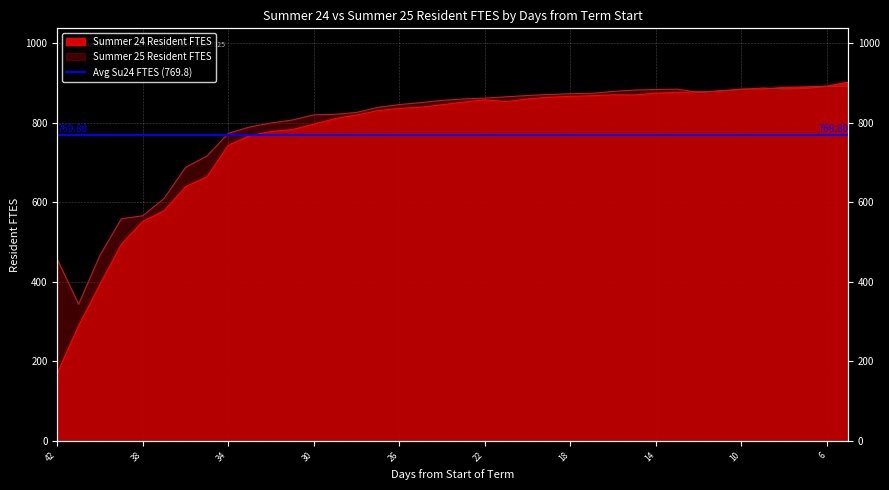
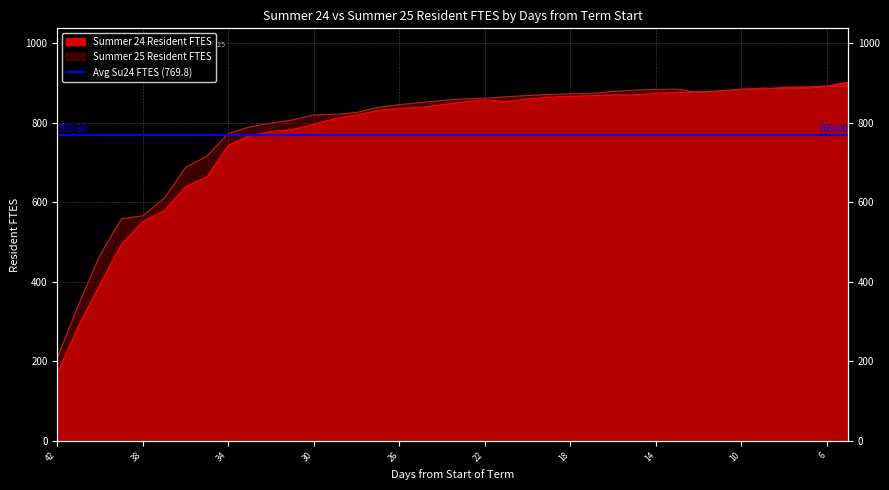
Summer 25 Resident FTES, 42: 460 -> 210
